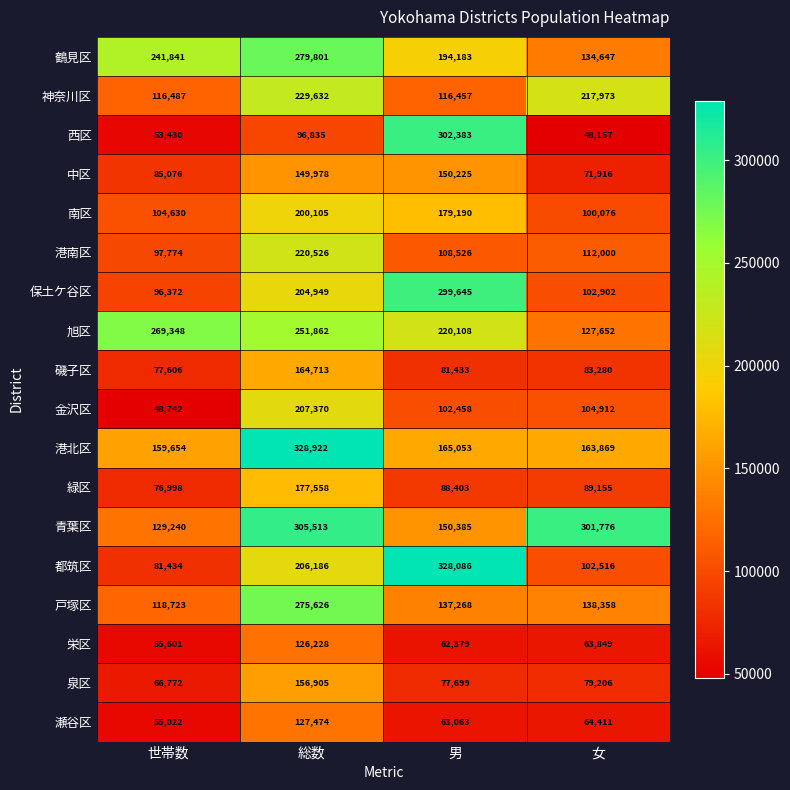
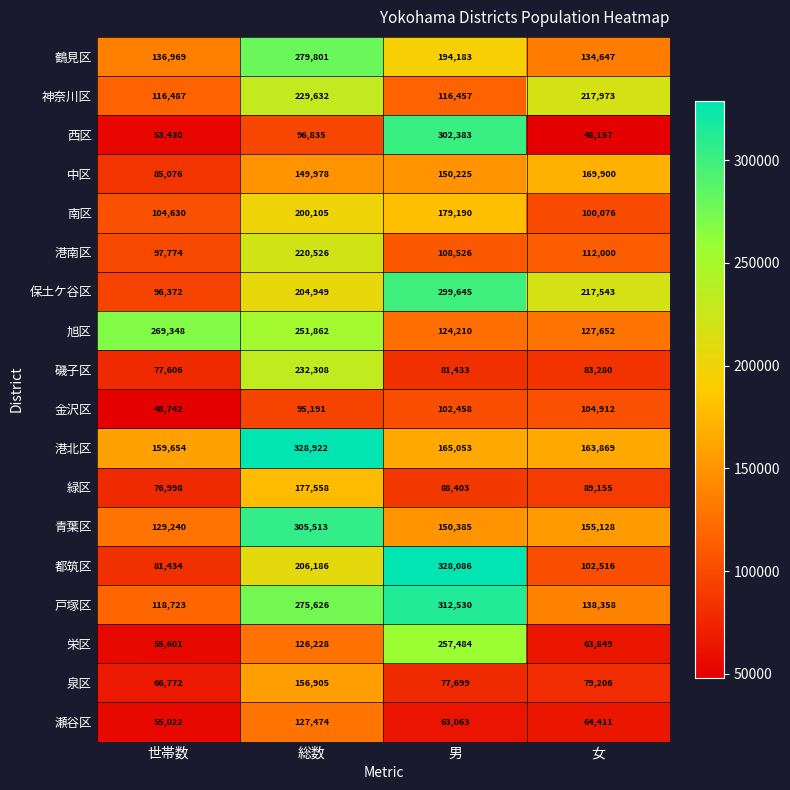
鶴見区, 世帯数: 241,841 -> 136,969
中区, 女: 71,916 -> 169,900
保土ケ谷区, 女: 102,902 -> 217,543
旭区, 男: 220,108 -> 124,210
磯子区, 総数: 164,713 -> 232,308
金沢区, 総数: 207,370 -> 95,191
青葉区, 女: 301,776 -> 155,128
戸塚区, 男: 137,268 -> 312,530
栄区, 男: 62,379 -> 257,484
